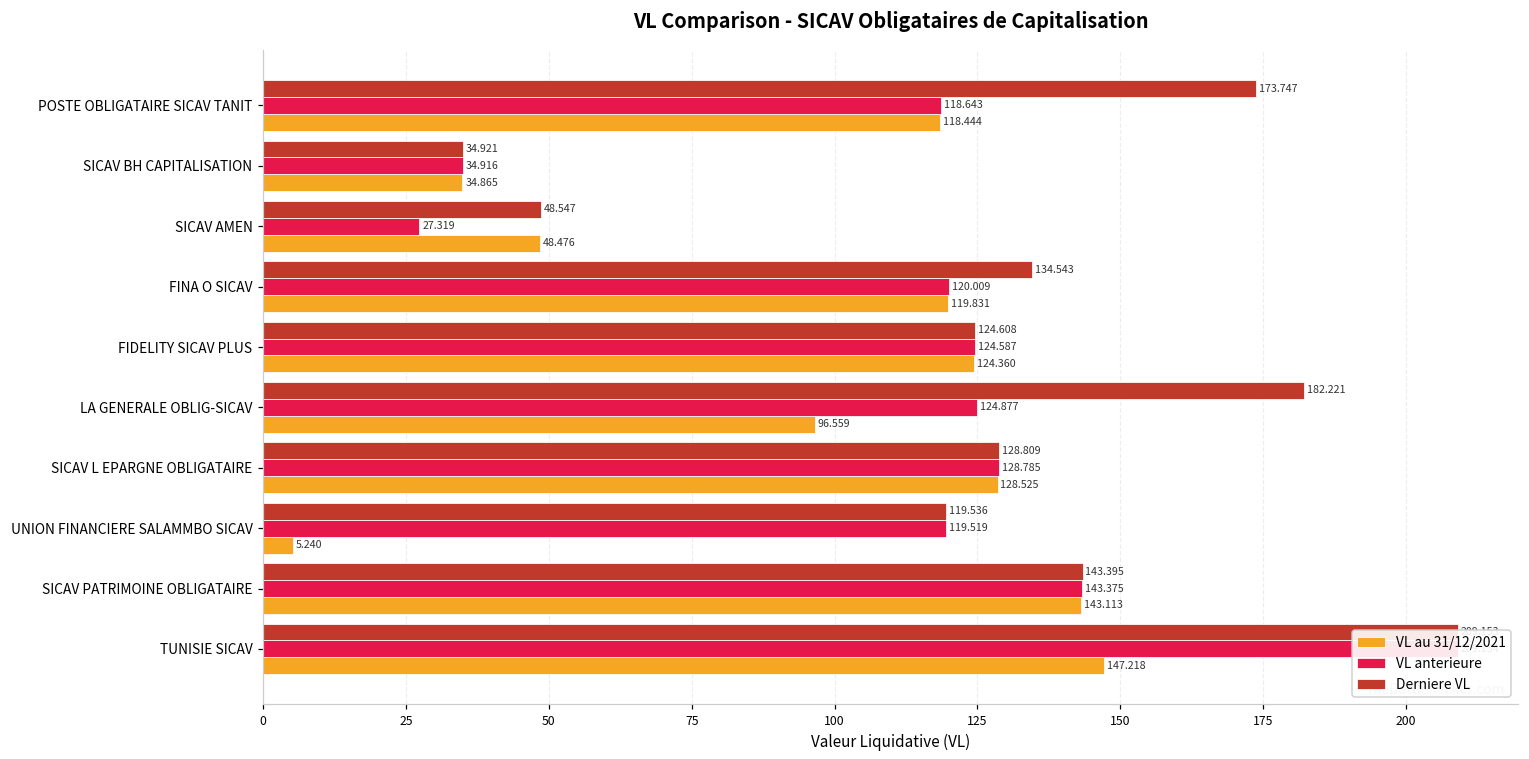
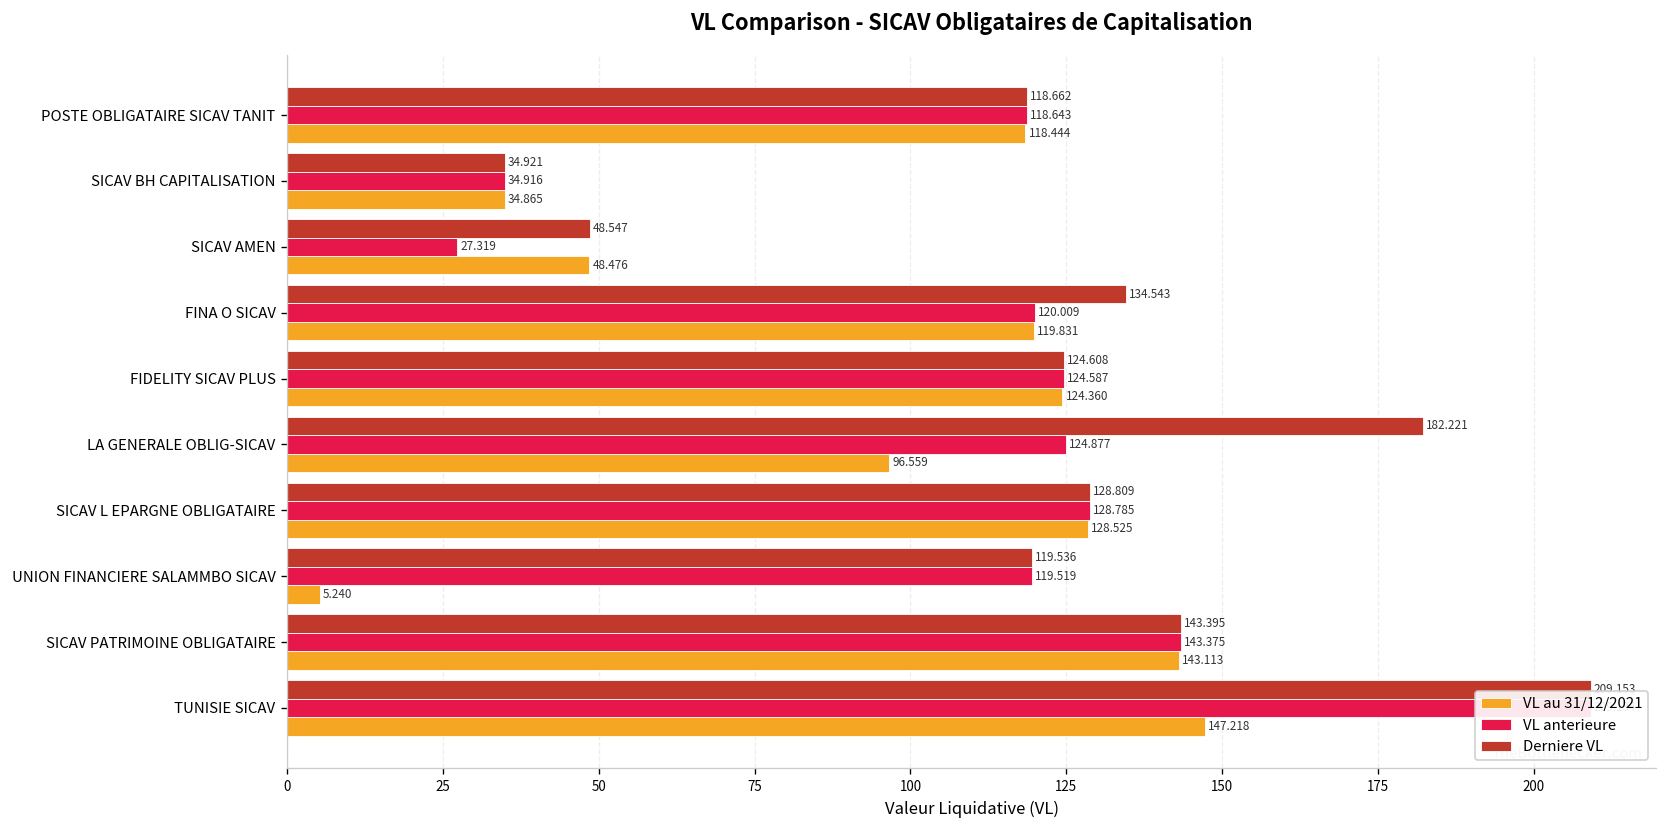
Derniere VL, POSTE OBLIGATAIRE SICAV TANIT: 173.747 -> 118.662
